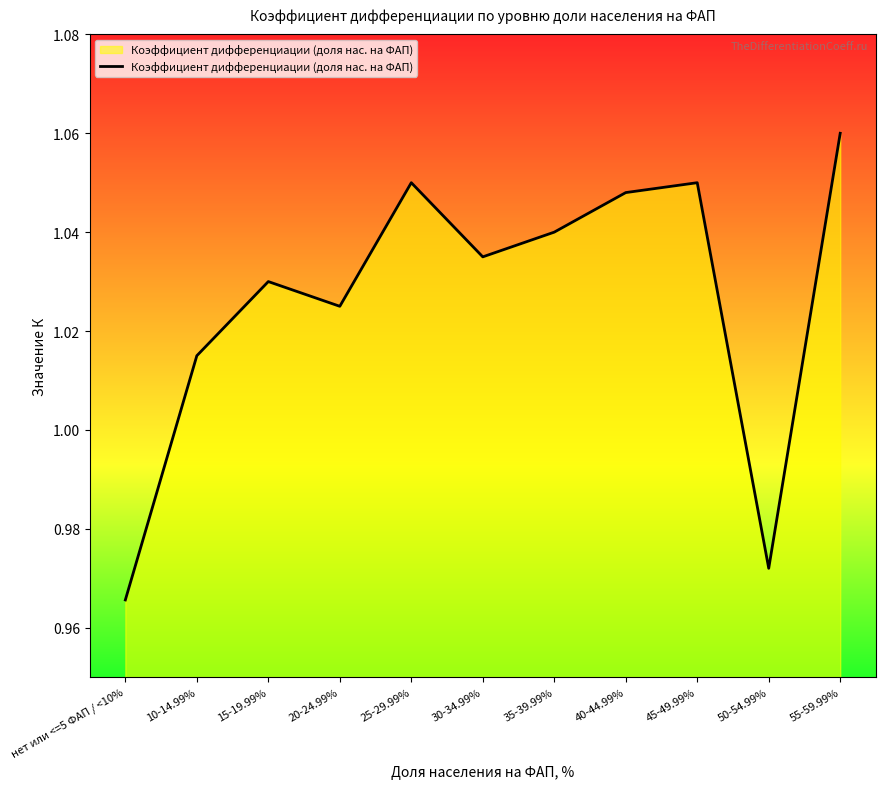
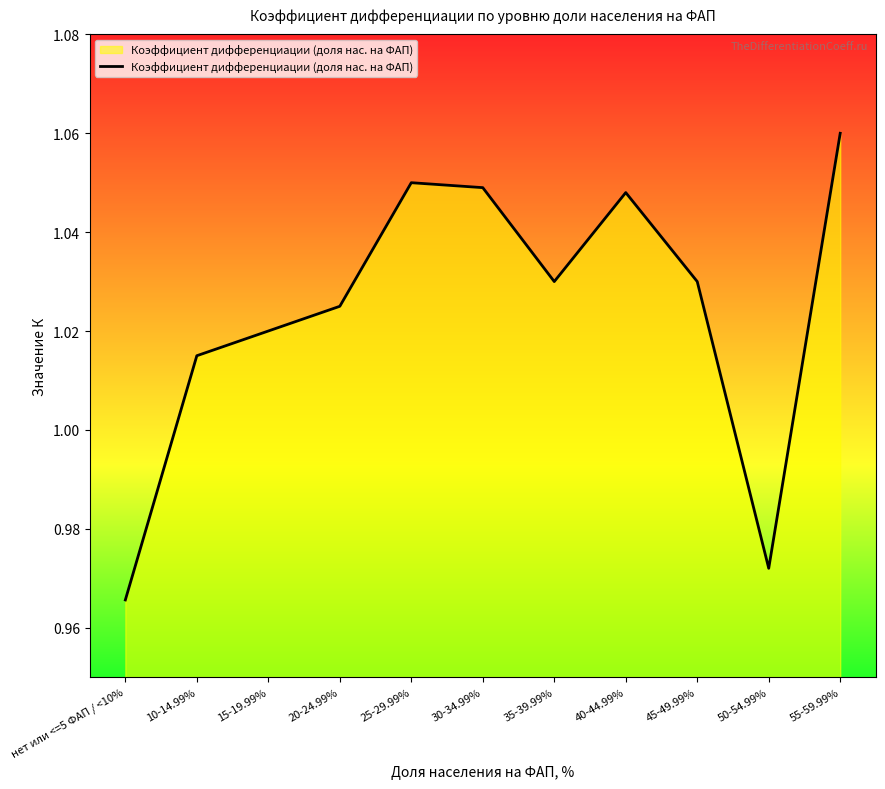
15-19.99%: 1.03 -> 1.02
30-34.99%: 1.035 -> 1.049
35-39.99%: 1.04 -> 1.03
45-49.99%: 1.05 -> 1.03
